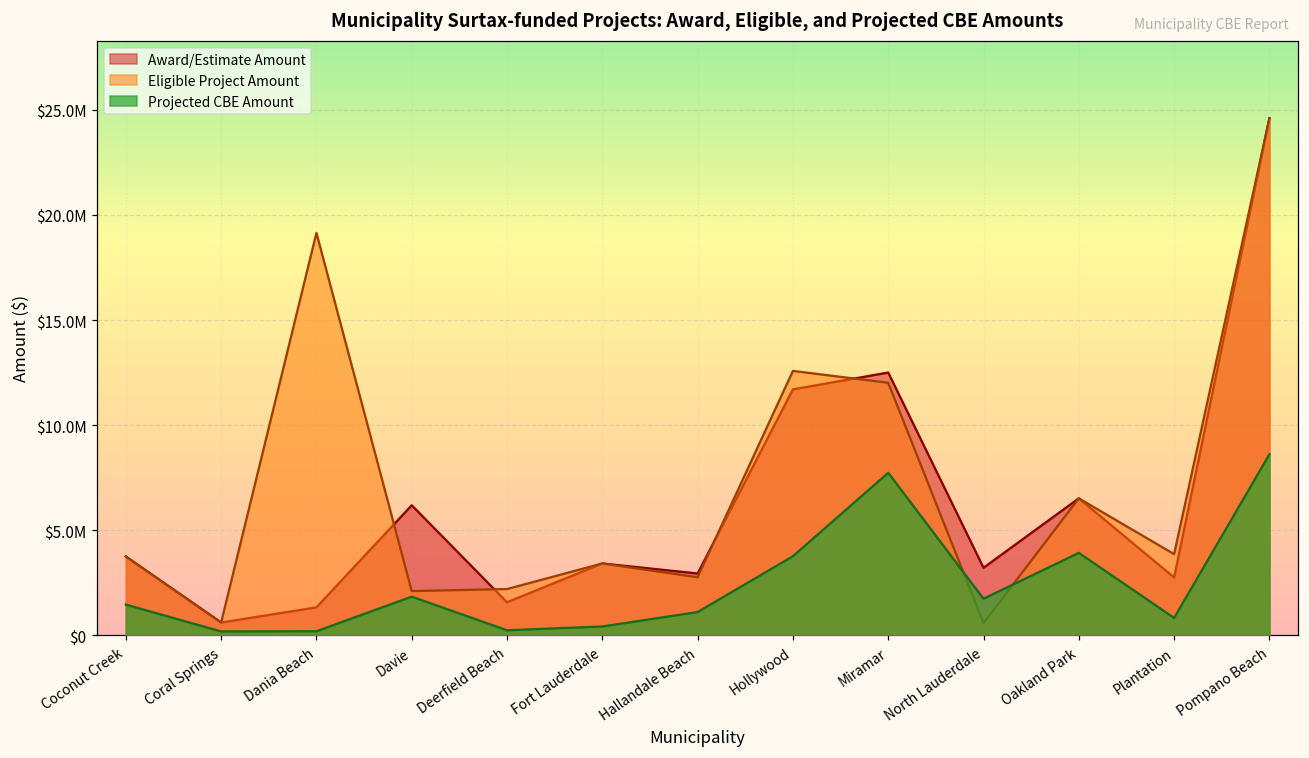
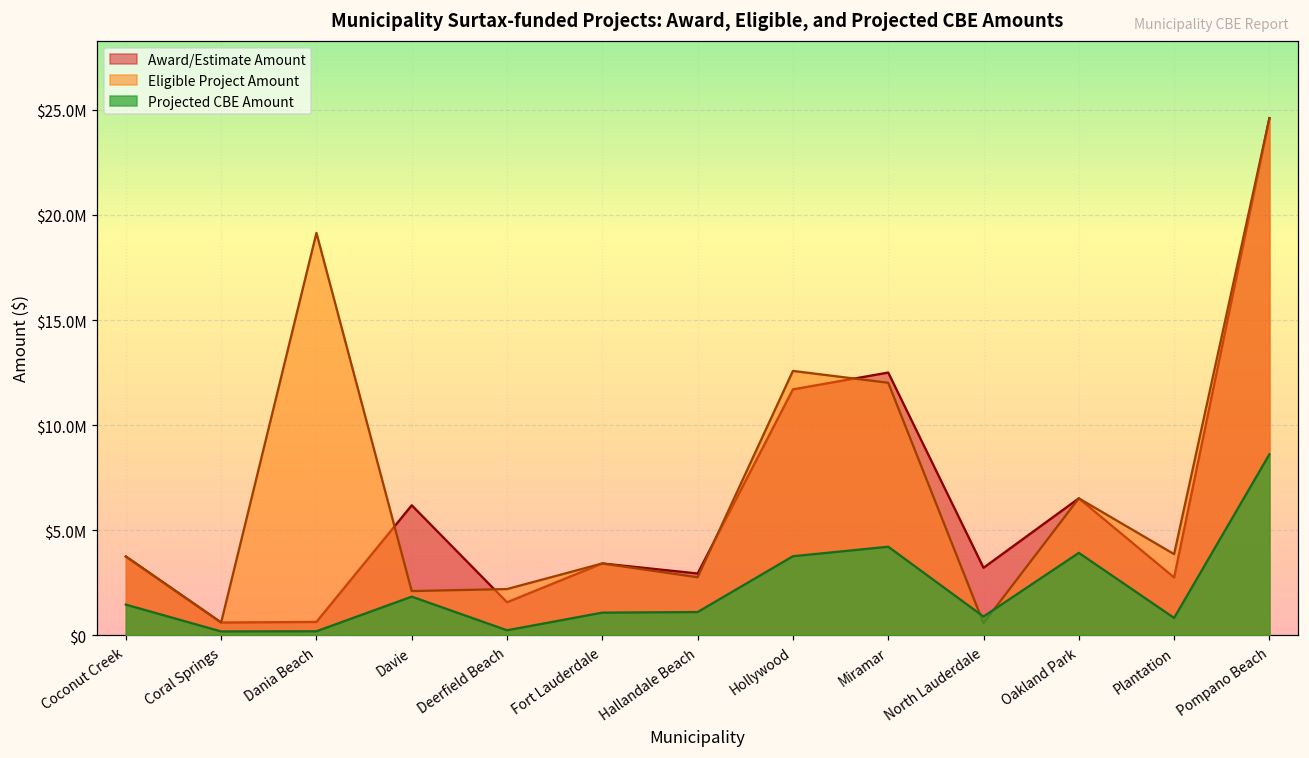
Award/Estimate Amount, Dania Beach: $1300000 -> $600000
Projected CBE Amount, Fort Lauderdale: $400000 -> $1100000
Projected CBE Amount, Miramar: $7700000 -> $4200000
Projected CBE Amount, North Lauderdale: $1700000 -> $900000
